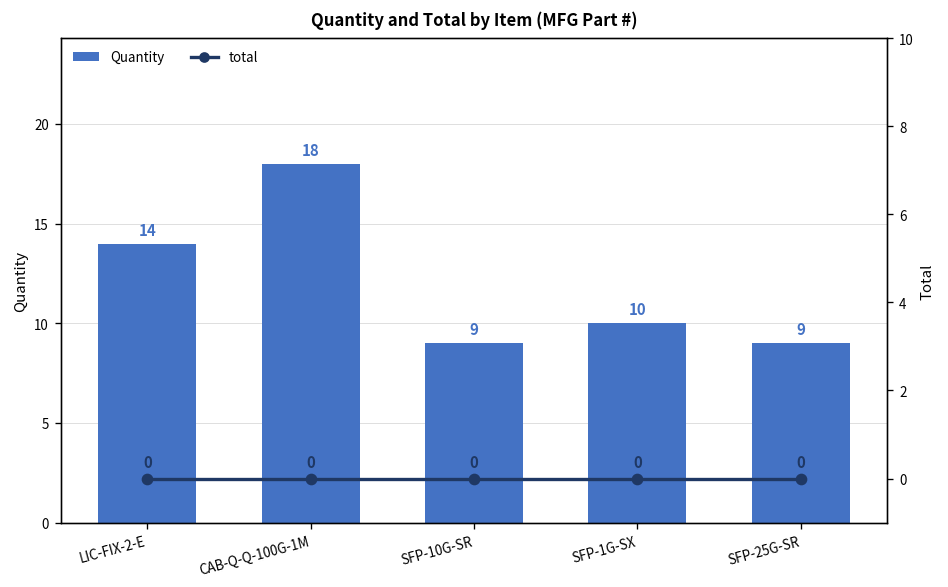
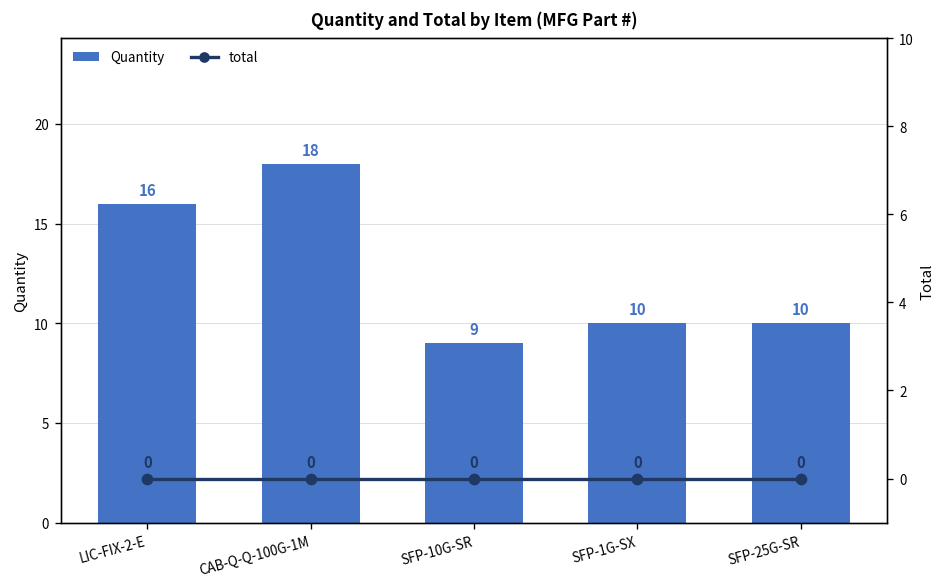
Quantity, LIC-FIX-2-E: 14 -> 16
Quantity, SFP-25G-SR: 9 -> 10
